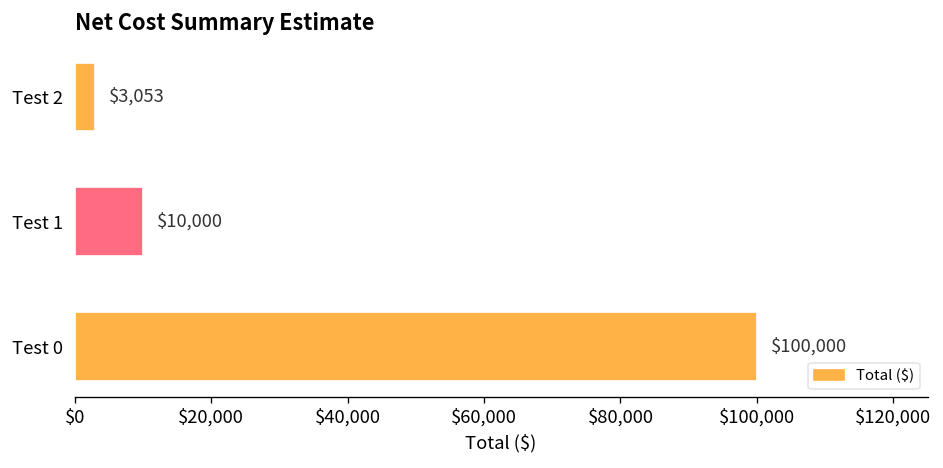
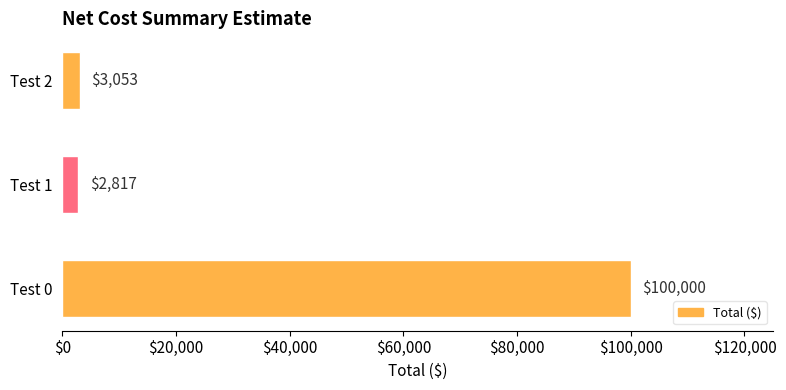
Test 1: $10,000 -> $2,817
